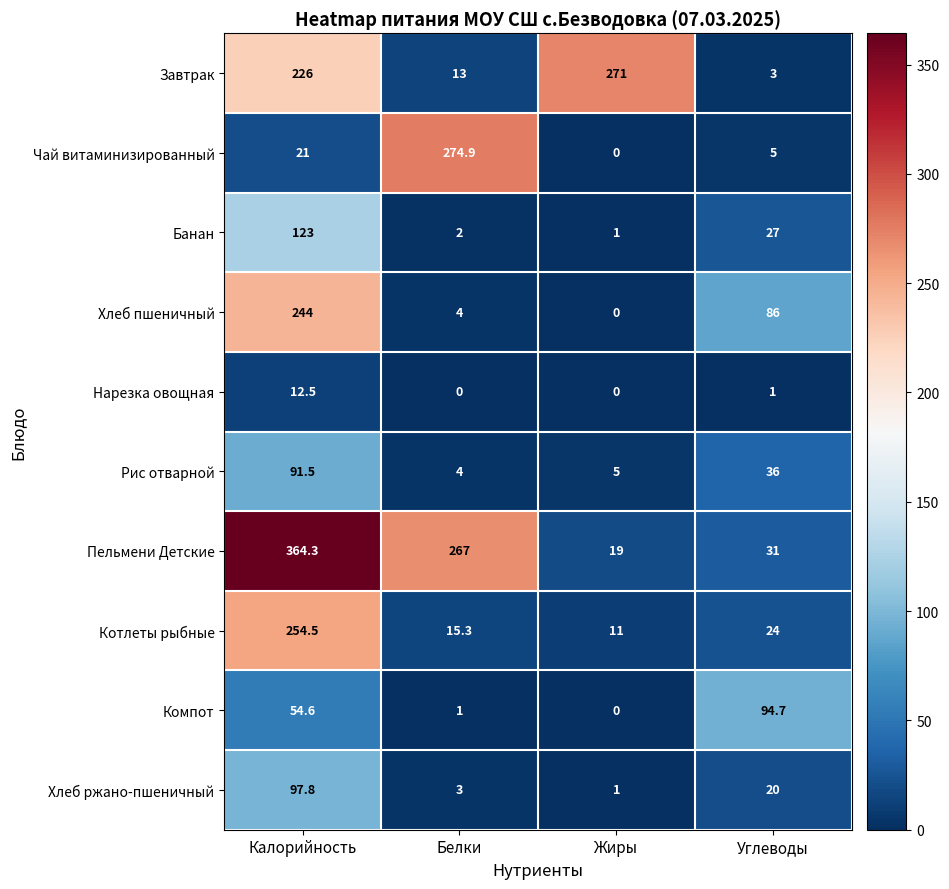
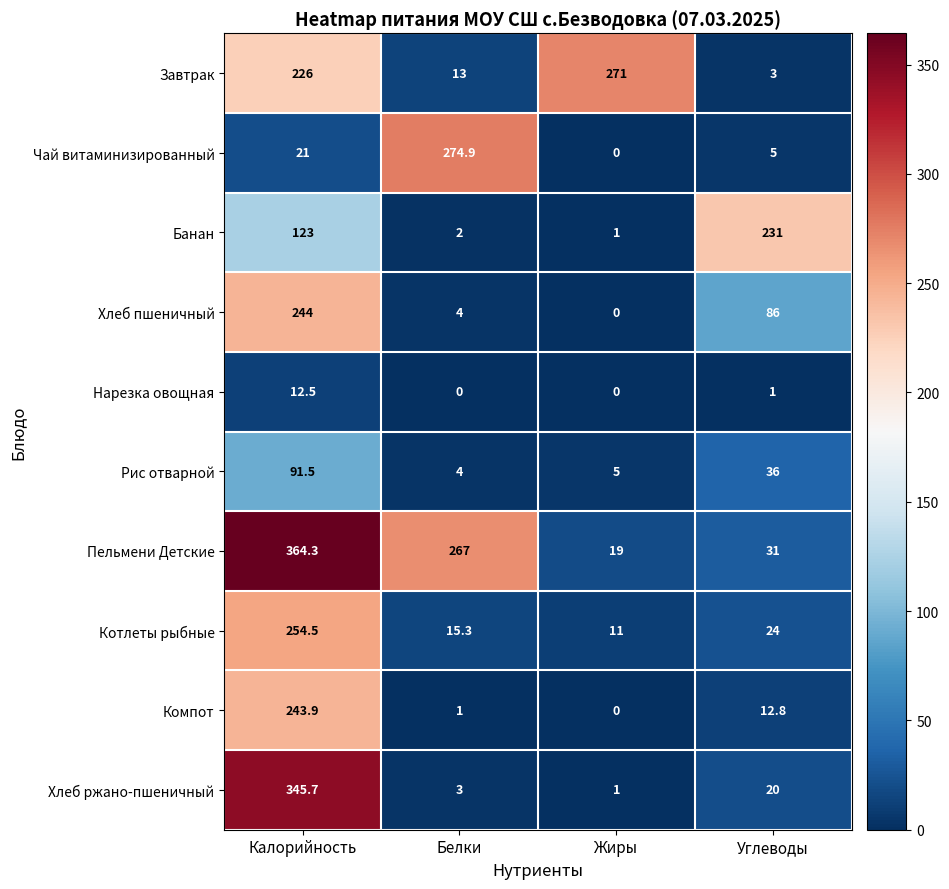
Банан, Углеводы: 27 -> 231
Компот, Калорийность: 54.6 -> 243.9
Компот, Углеводы: 94.7 -> 12.8
Хлеб ржано-пшеничный, Калорийность: 97.8 -> 345.7
